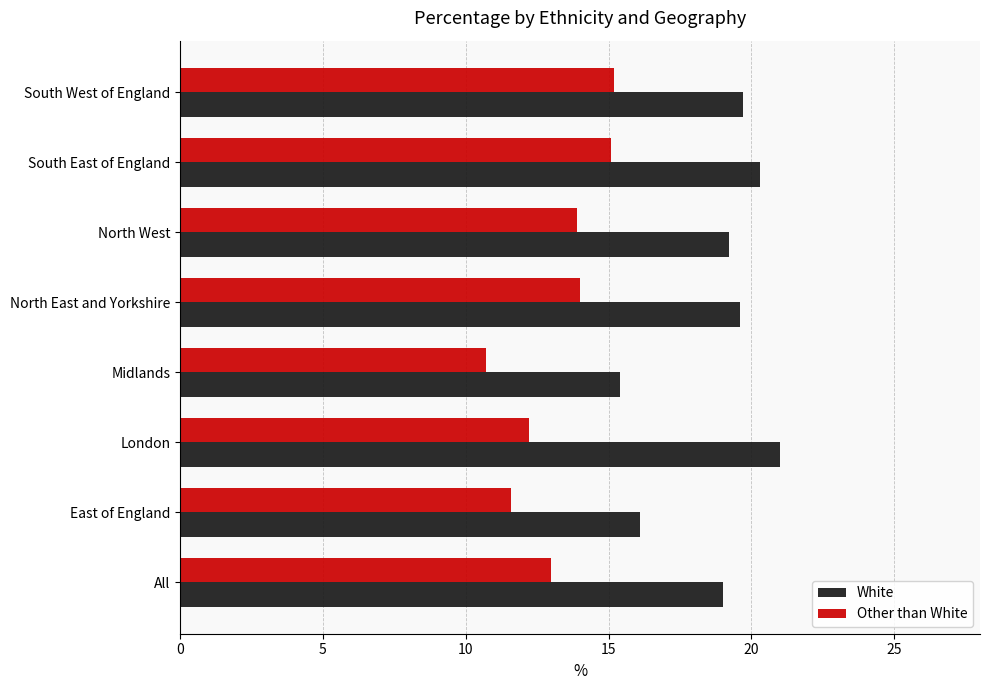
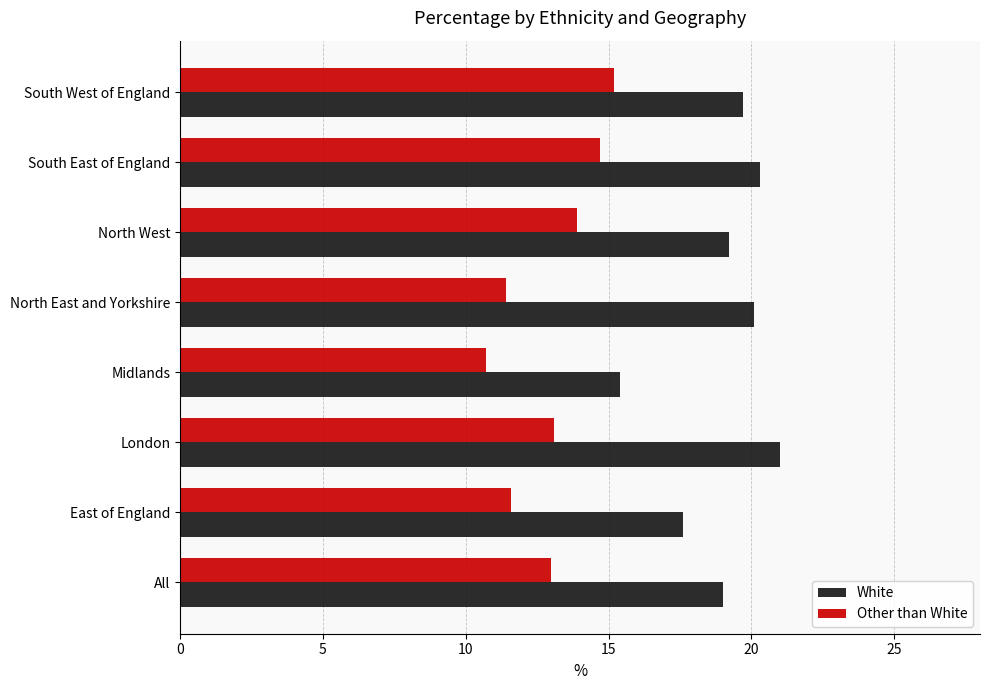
Other than White, South East of England: 15.1 -> 14.7
Other than White, North East and Yorkshire: 14.0 -> 11.4
White, North East and Yorkshire: 19.6 -> 20.1
Other than White, London: 12.2 -> 13.1
White, East of England: 16.1 -> 17.6
